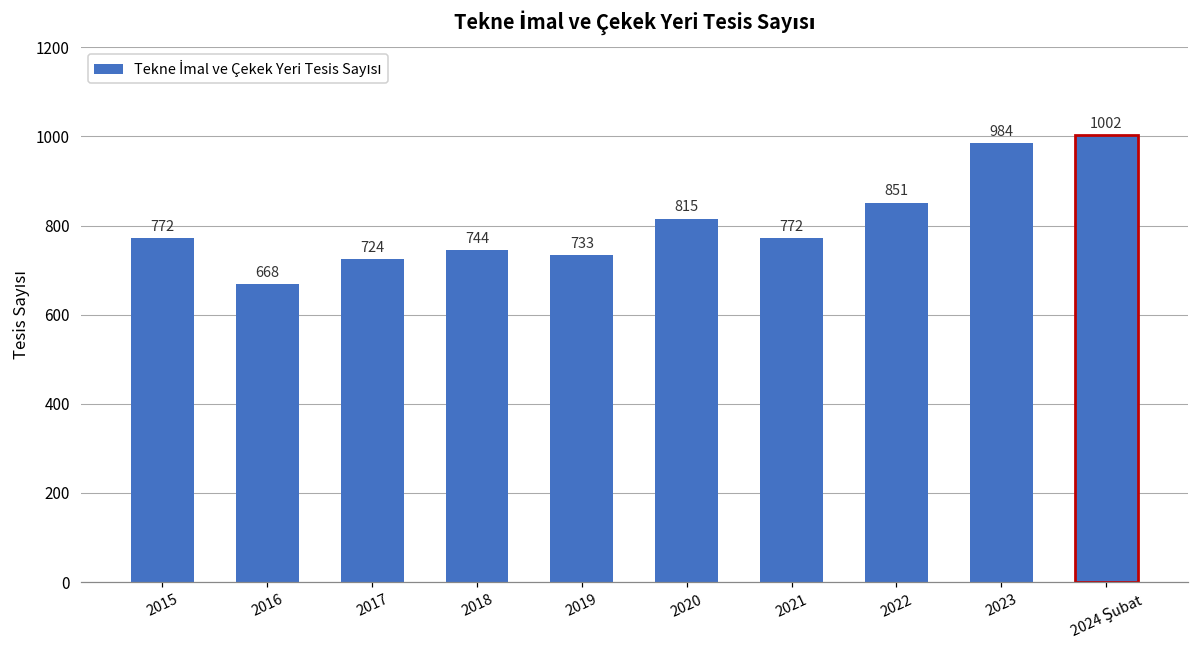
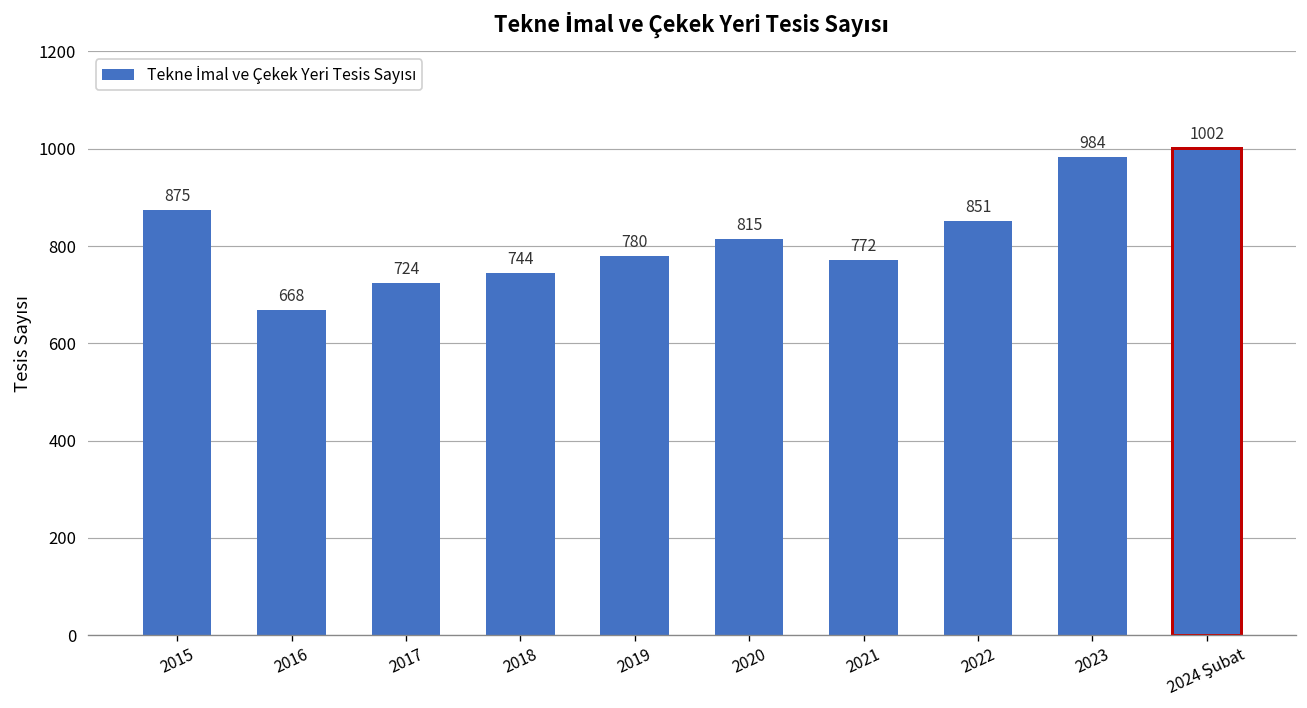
2015: 772 -> 875
2019: 733 -> 780
